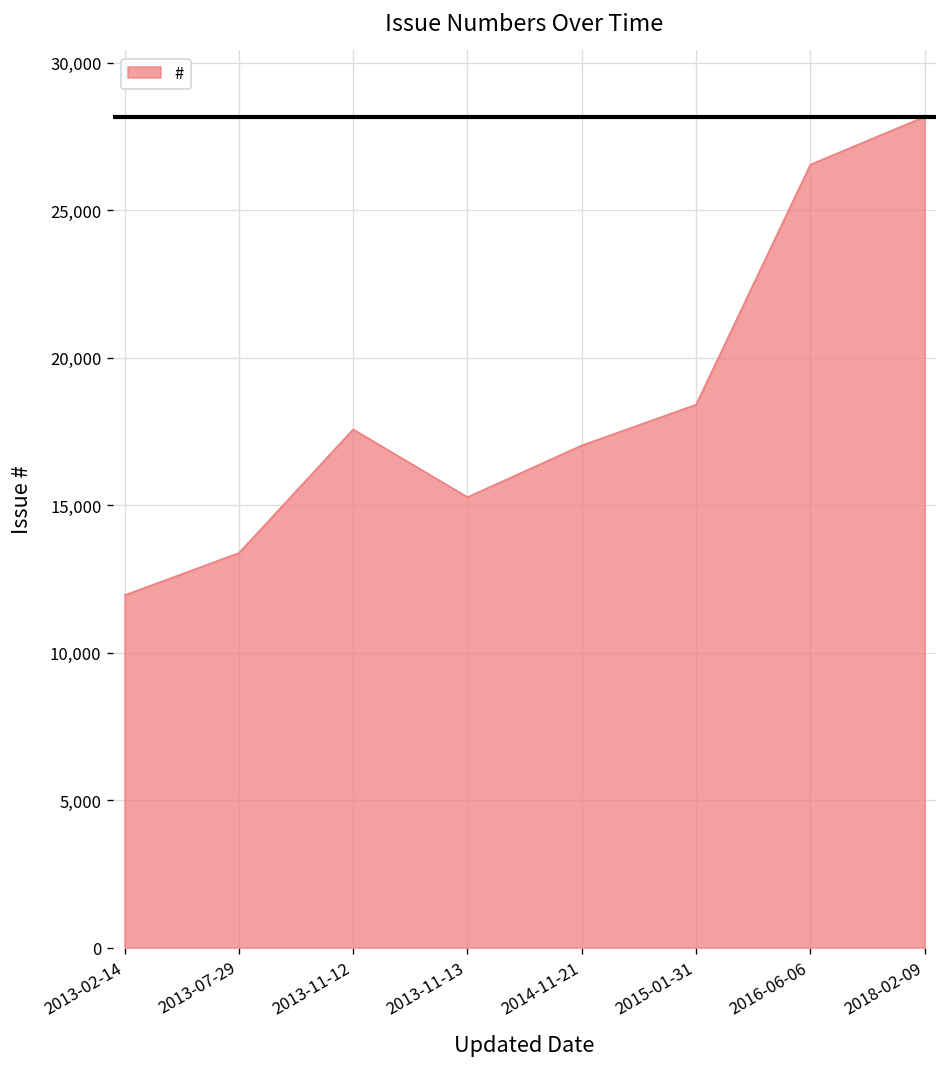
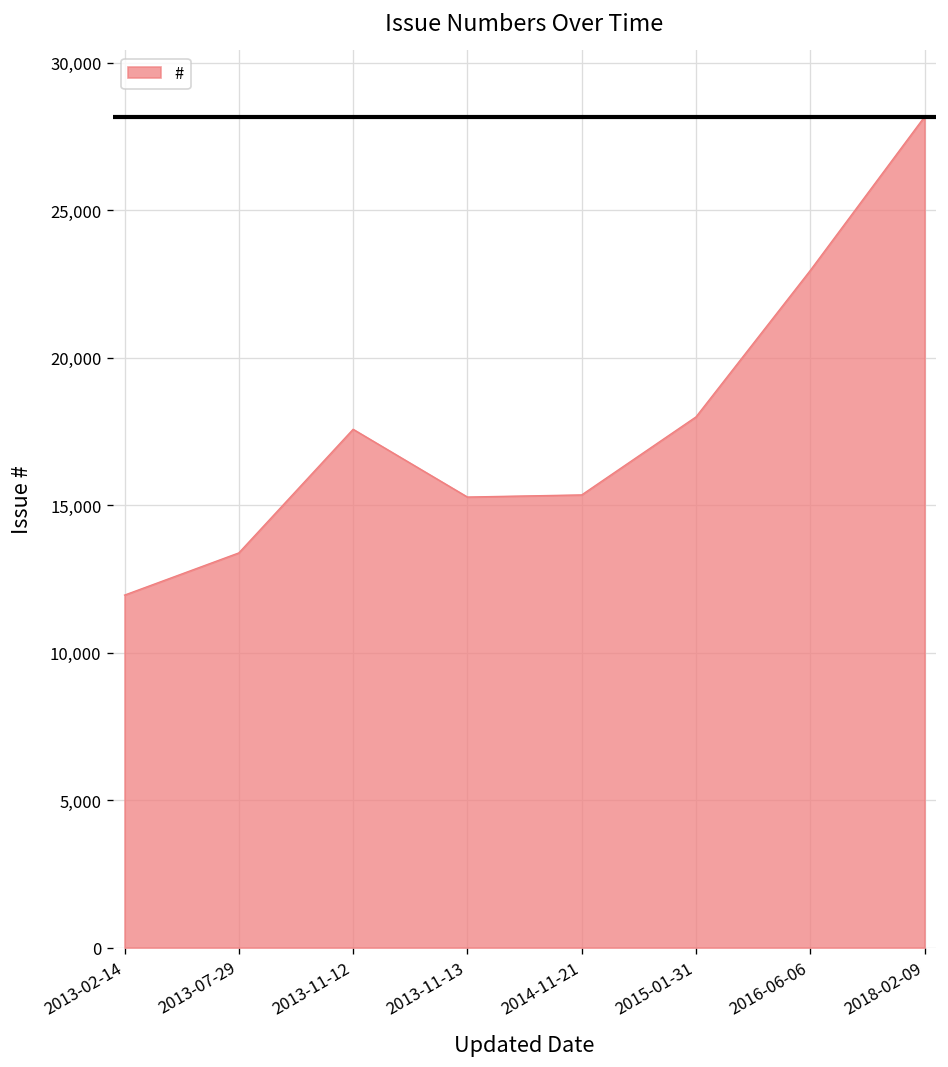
2014-11-21: 17,000 -> 15,300
2015-01-31: 18,400 -> 18,000
2016-06-06: 26,500 -> 23,000
